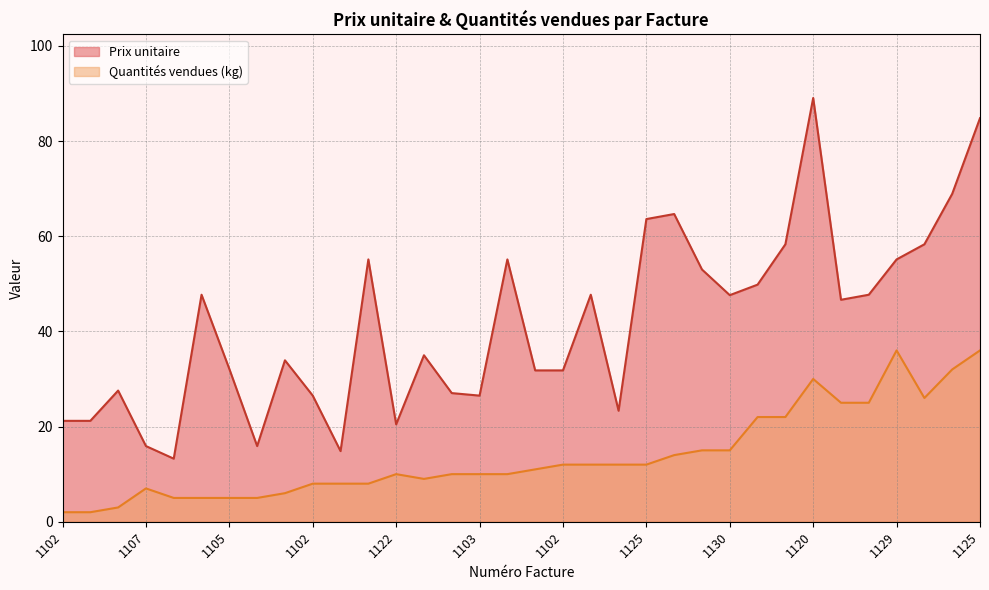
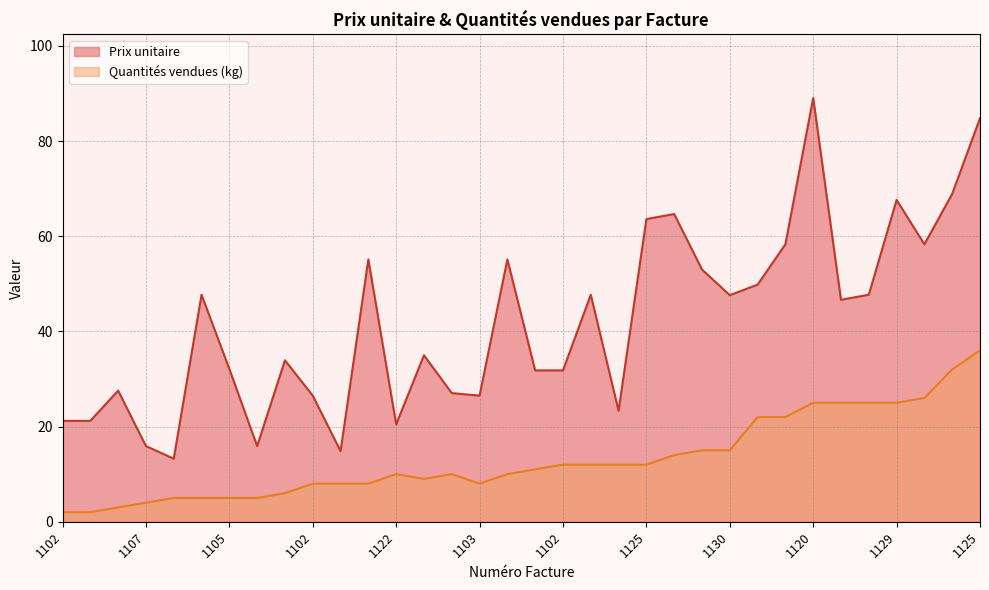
Quantités vendues (kg), 1107: 7 -> 4
Quantités vendues (kg), 1103: 10 -> 8
Quantités vendues (kg), 1120: 30 -> 25
Prix unitaire, 1129: 55 -> 68
Quantités vendues (kg), 1129: 36 -> 25
